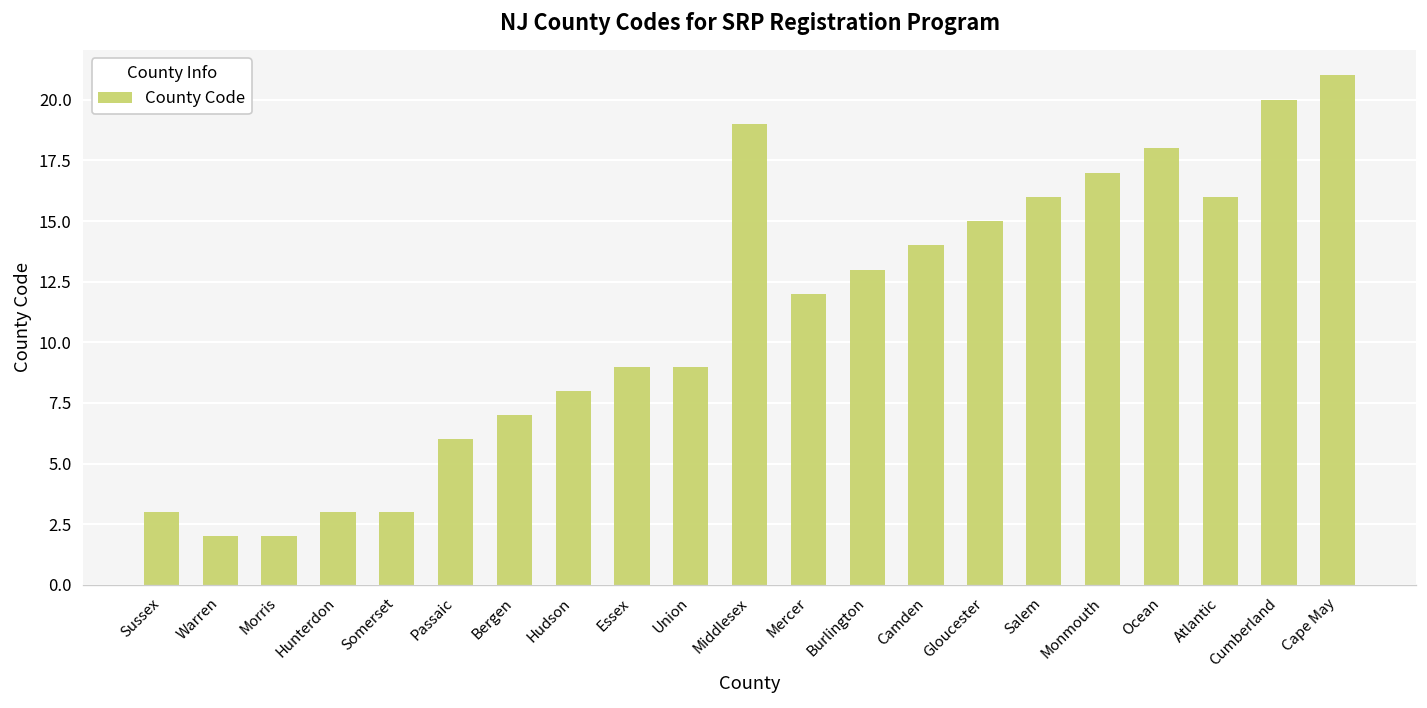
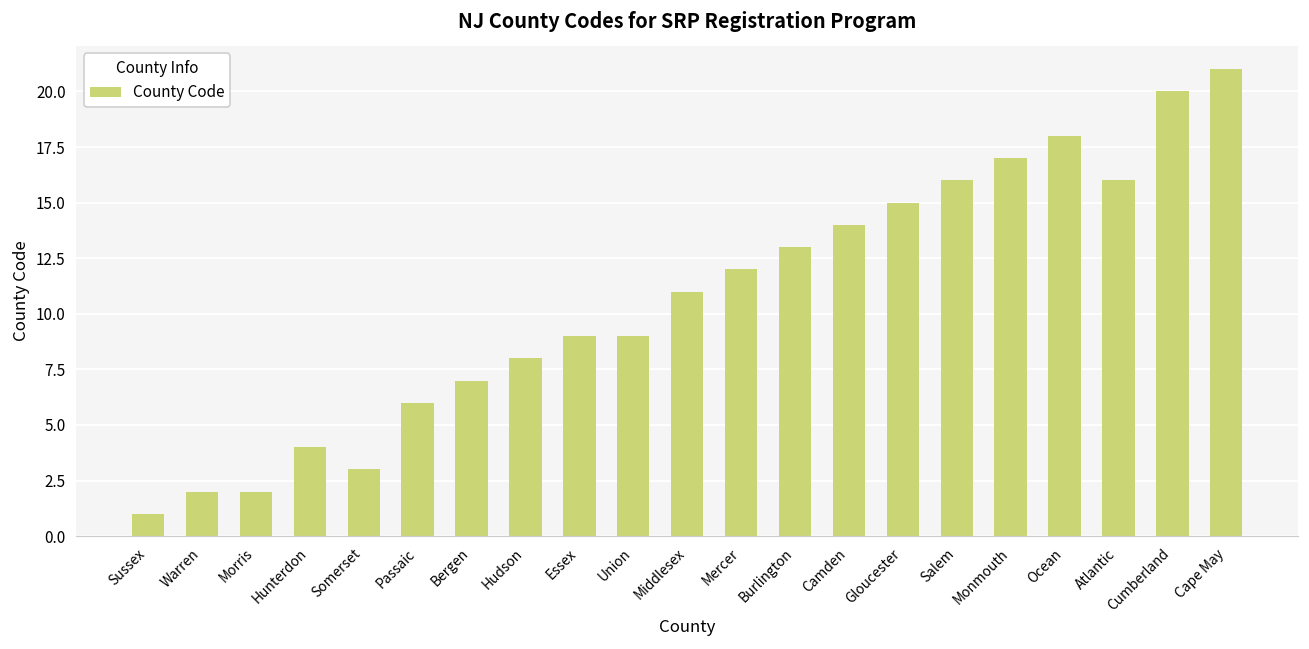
Sussex: 3 -> 1
Hunterdon: 3 -> 4
Middlesex: 19 -> 11
